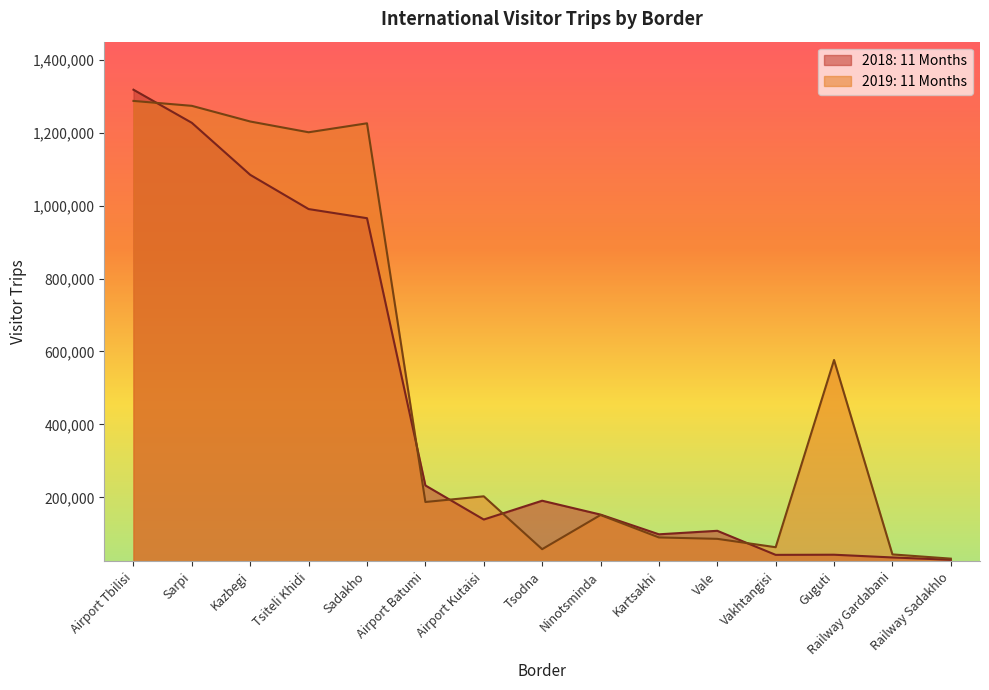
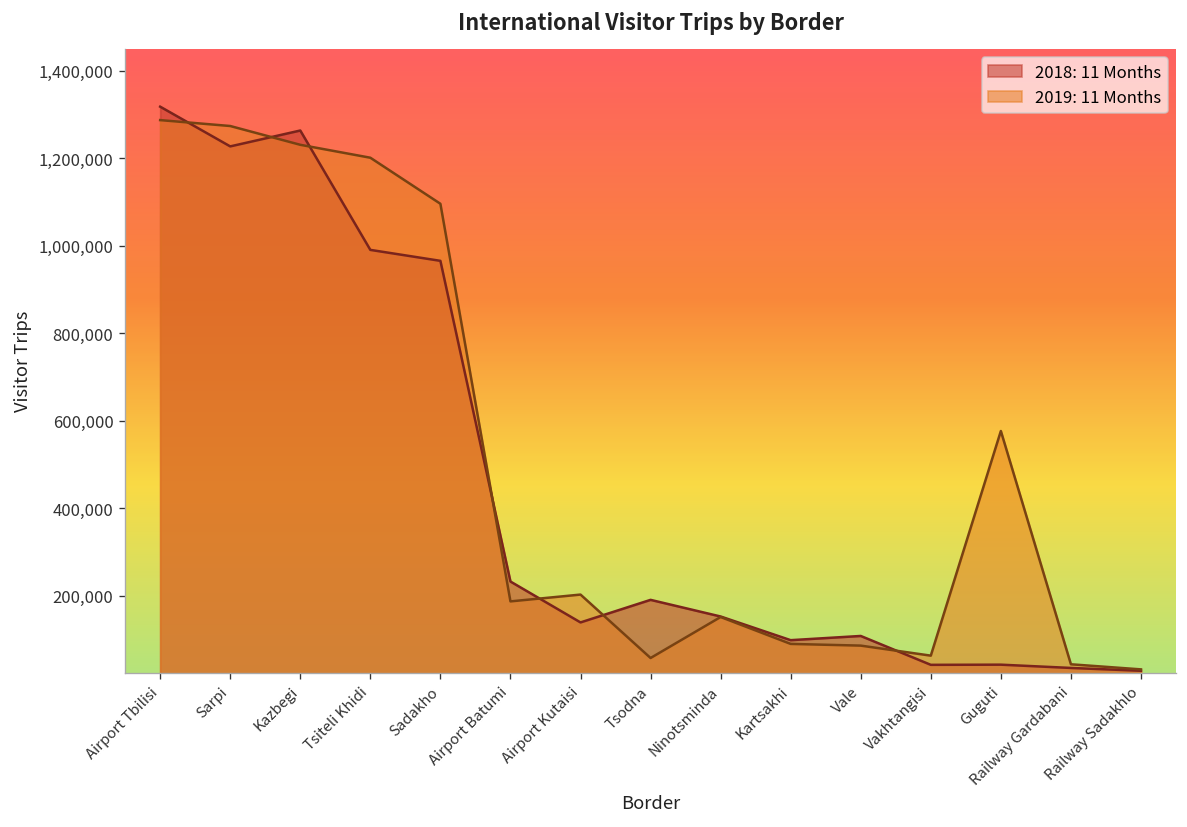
2018: 11 Months, Kazbegi: 1,080,000 -> 1,260,000
2019: 11 Months, Sadakho: 1,230,000 -> 1,100,000
